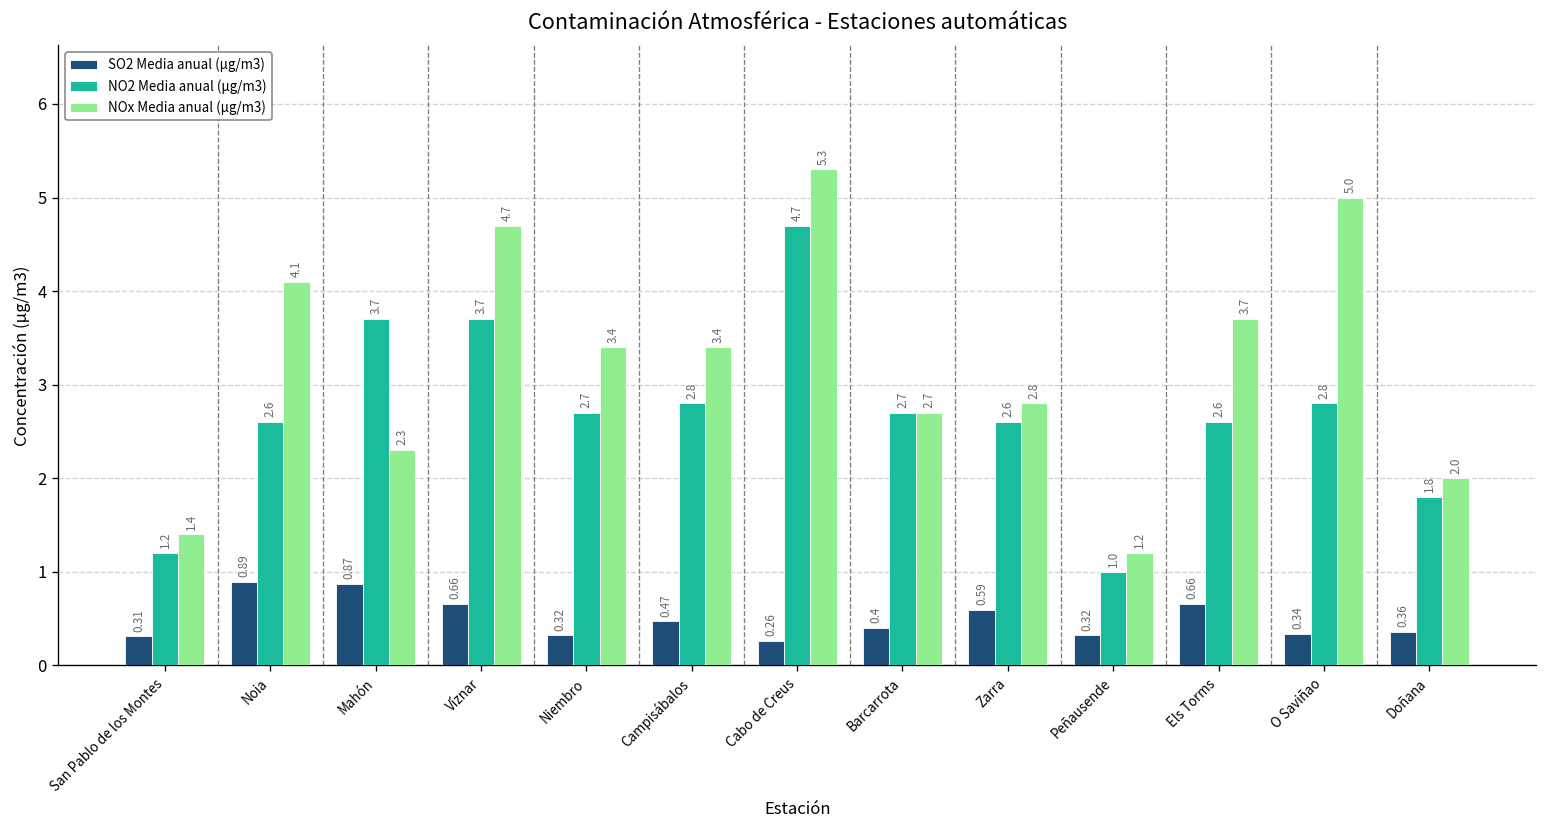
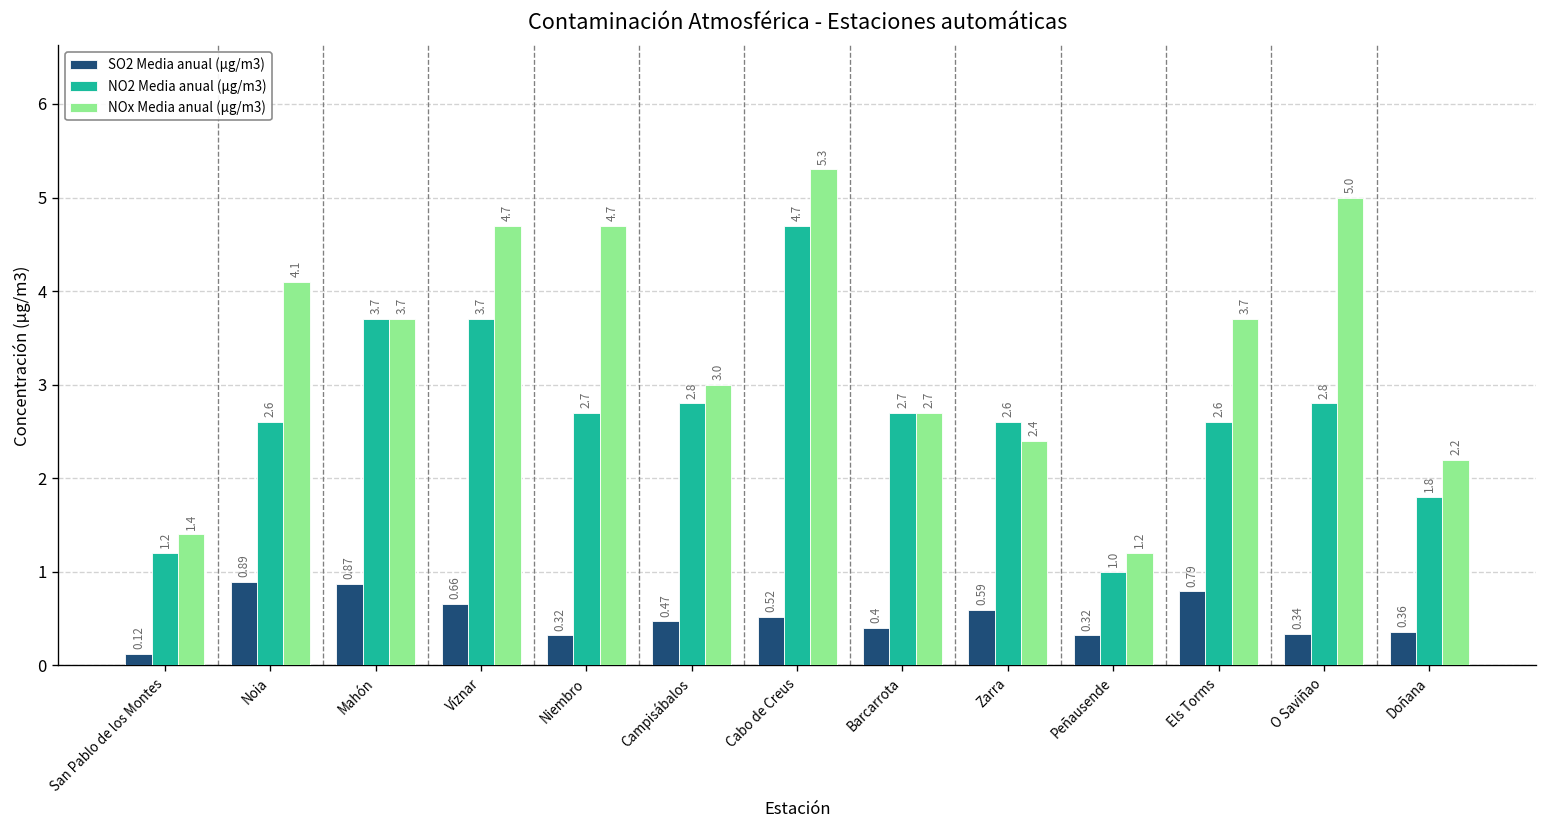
SO2 Media anual (µg/m3), San Pablo de los Montes: 0.31 -> 0.12
NOx Media anual (µg/m3), Mahón: 2.3 -> 3.7
NOx Media anual (µg/m3), Niembro: 3.4 -> 4.7
NOx Media anual (µg/m3), Campisábalos: 3.4 -> 3.0
SO2 Media anual (µg/m3), Cabo de Creus: 0.26 -> 0.52
NOx Media anual (µg/m3), Zarra: 2.8 -> 2.4
SO2 Media anual (µg/m3), Els Torms: 0.66 -> 0.79
NOx Media anual (µg/m3), Doñana: 2.0 -> 2.2
